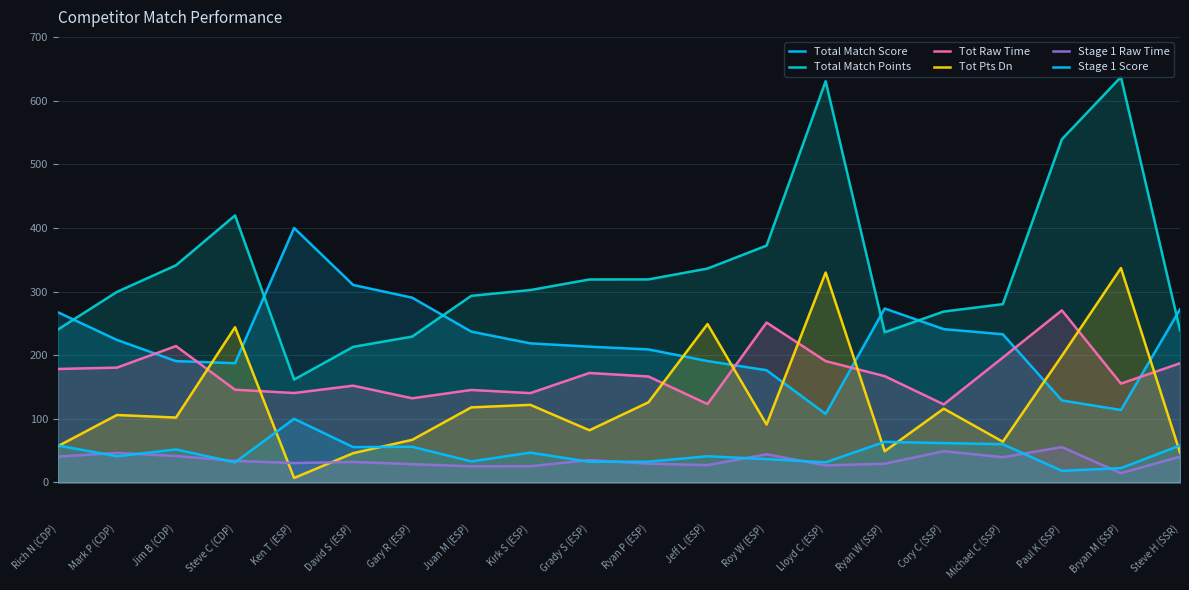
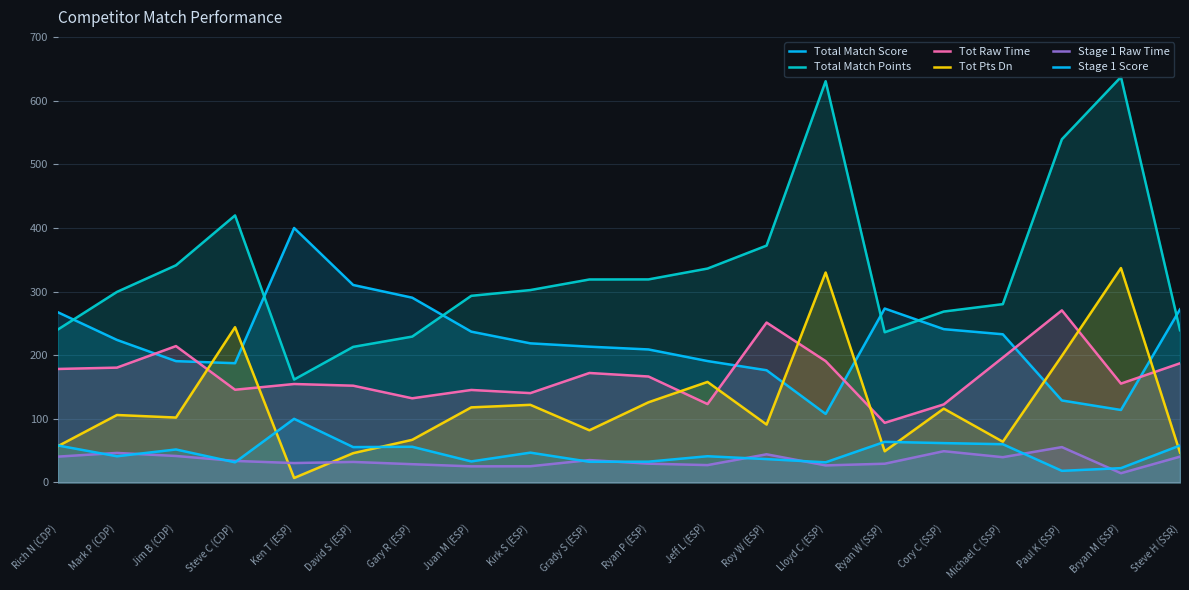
Tot Raw Time, Ken T (ESP): 140 -> 150
Tot Pts Dn, Jeff L (ESP): 250 -> 160
Tot Raw Time, Ryan W (SSP): 170 -> 90
